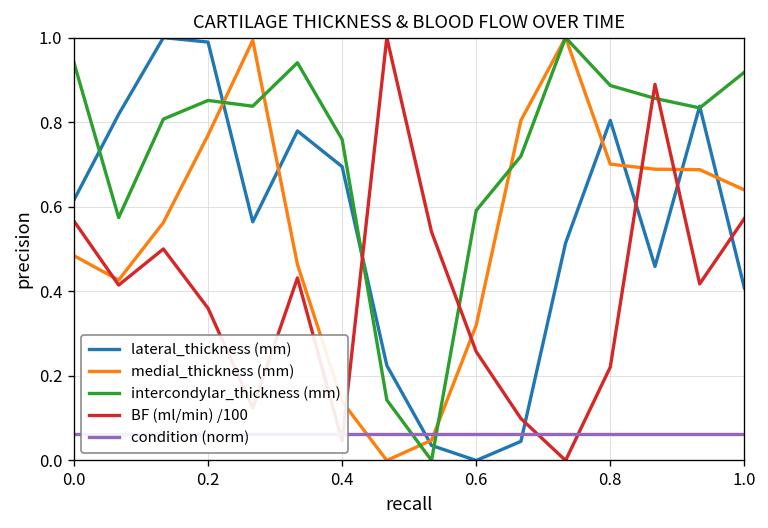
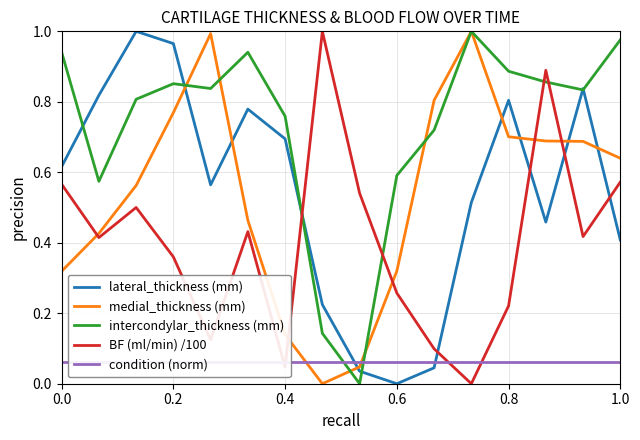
medial_thickness (mm), 0.0: 0.48 -> 0.32
lateral_thickness (mm), 0.2: 0.99 -> 0.97
intercondylar_thickness (mm), 1.0: 0.92 -> 0.98
